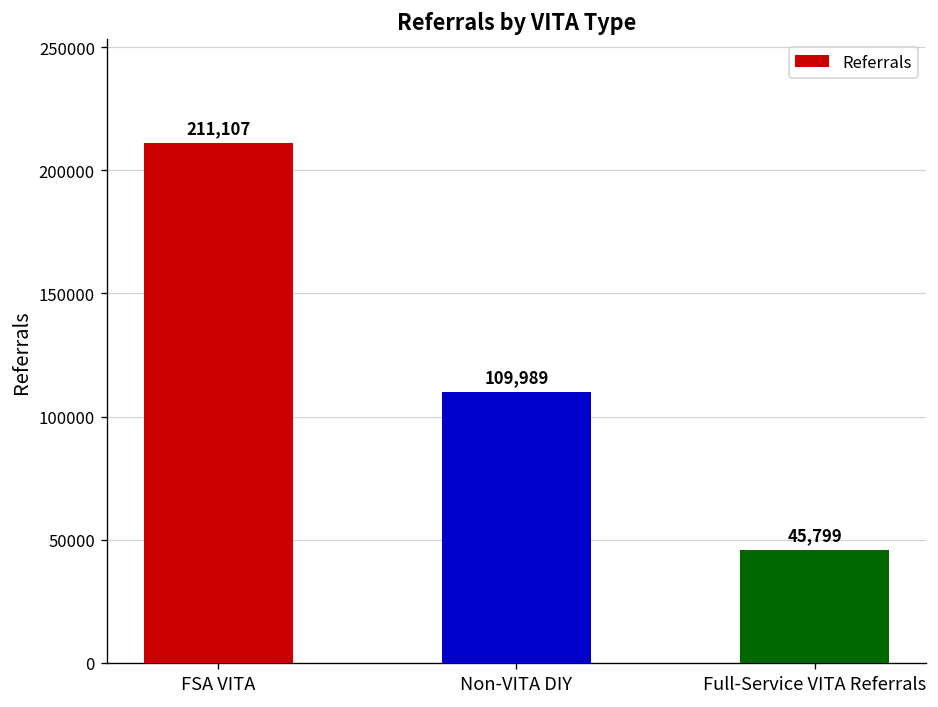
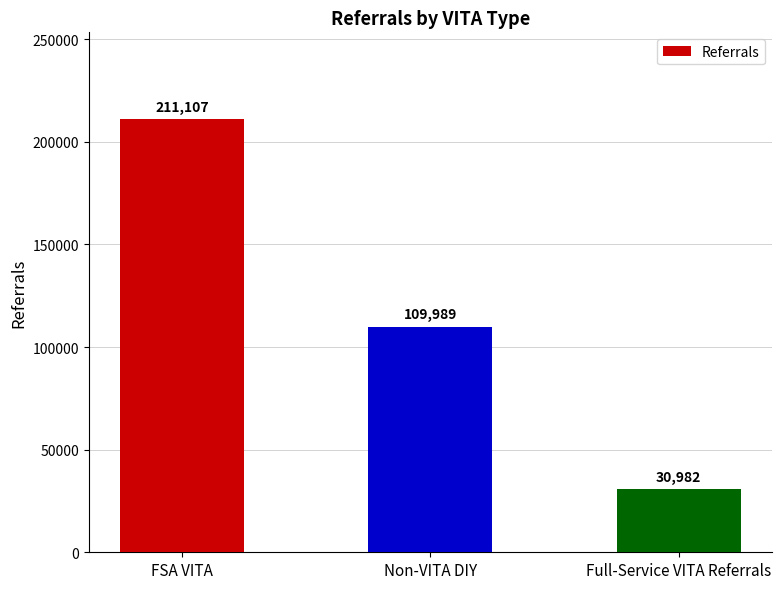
Full-Service VITA Referrals: 45,799 -> 30,982
